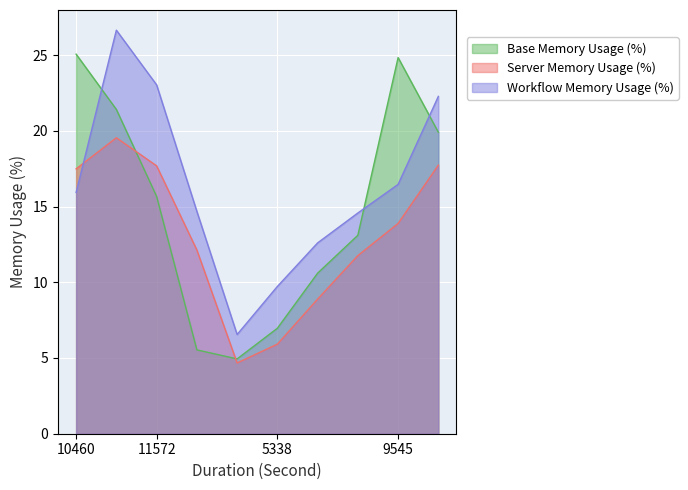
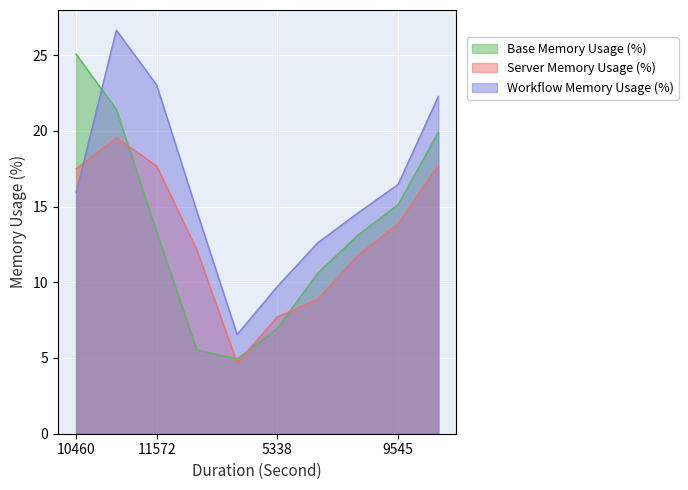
Base Memory Usage (%), 11572: 15.7 -> 13.4
Server Memory Usage (%), 5338: 5.9 -> 7.7
Base Memory Usage (%), 9545: 24.8 -> 15.1
